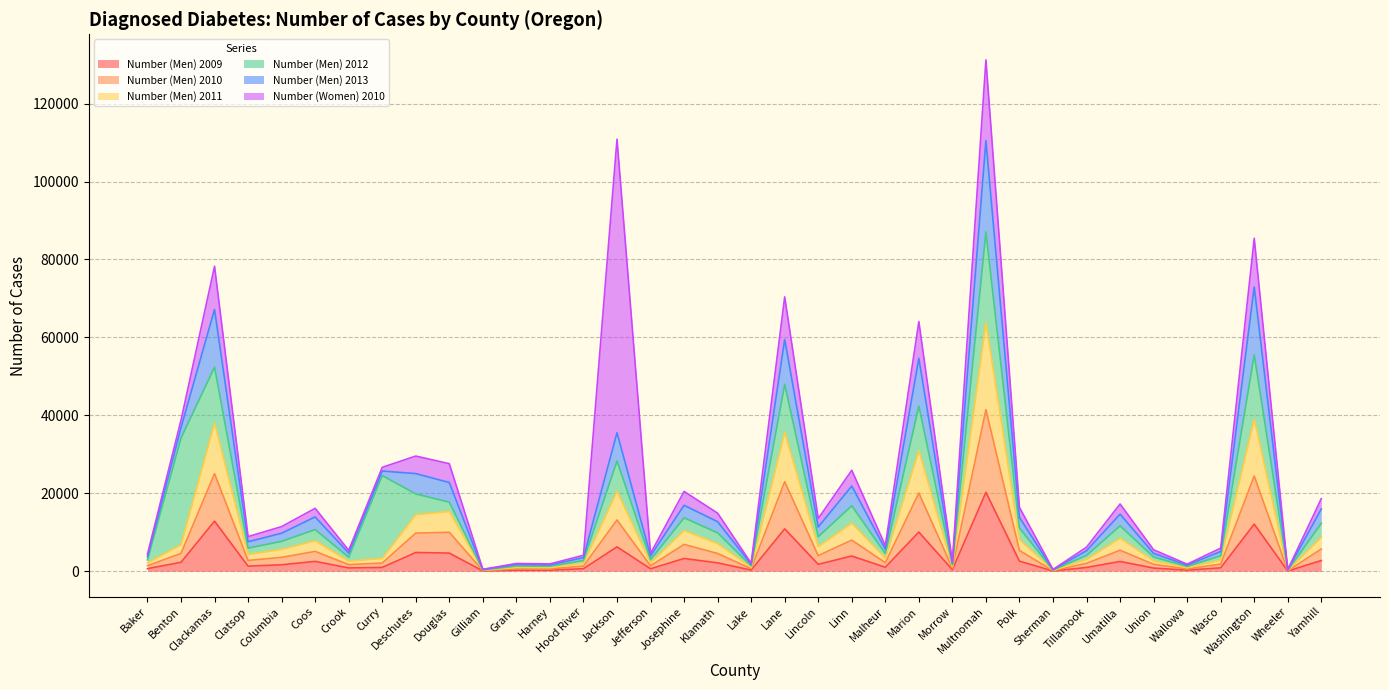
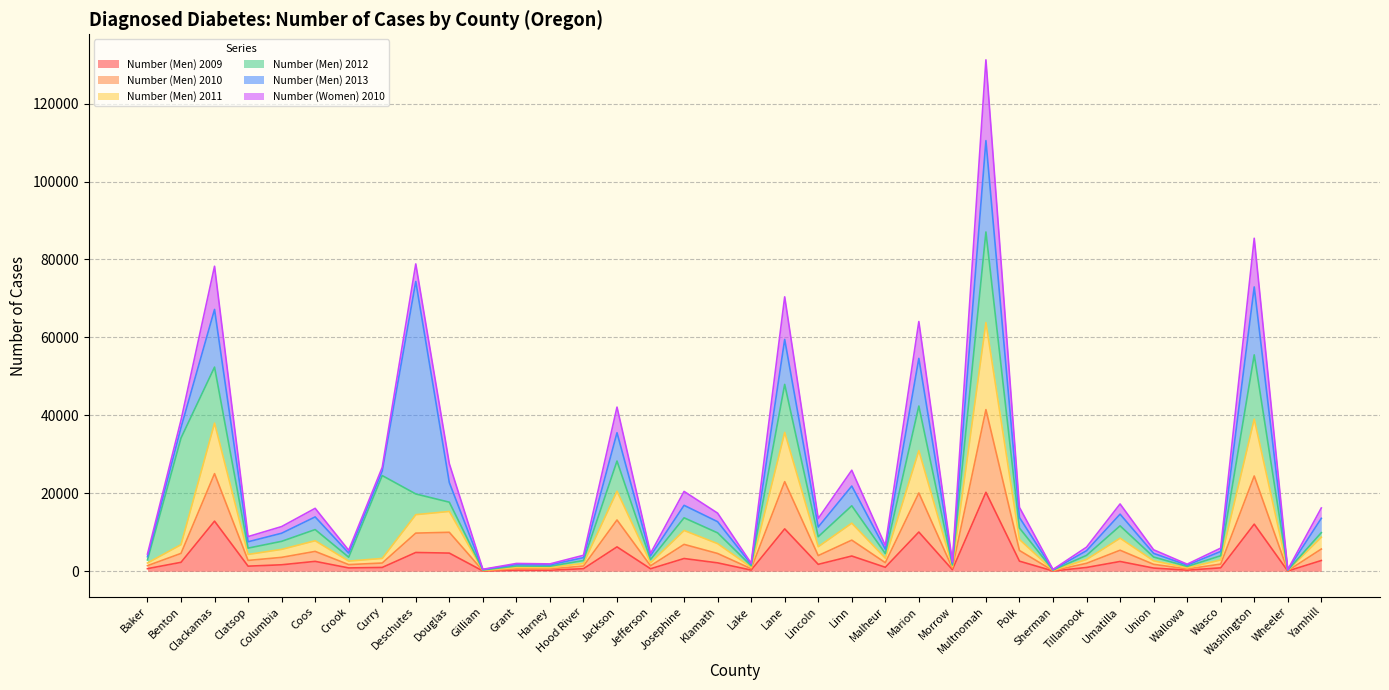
Number (Men) 2013, Deschutes: 5000 -> 55000
Number (Women) 2010, Jackson: 75000 -> 7000
Number (Men) 2012, Yamhill: 4000 -> 1000
